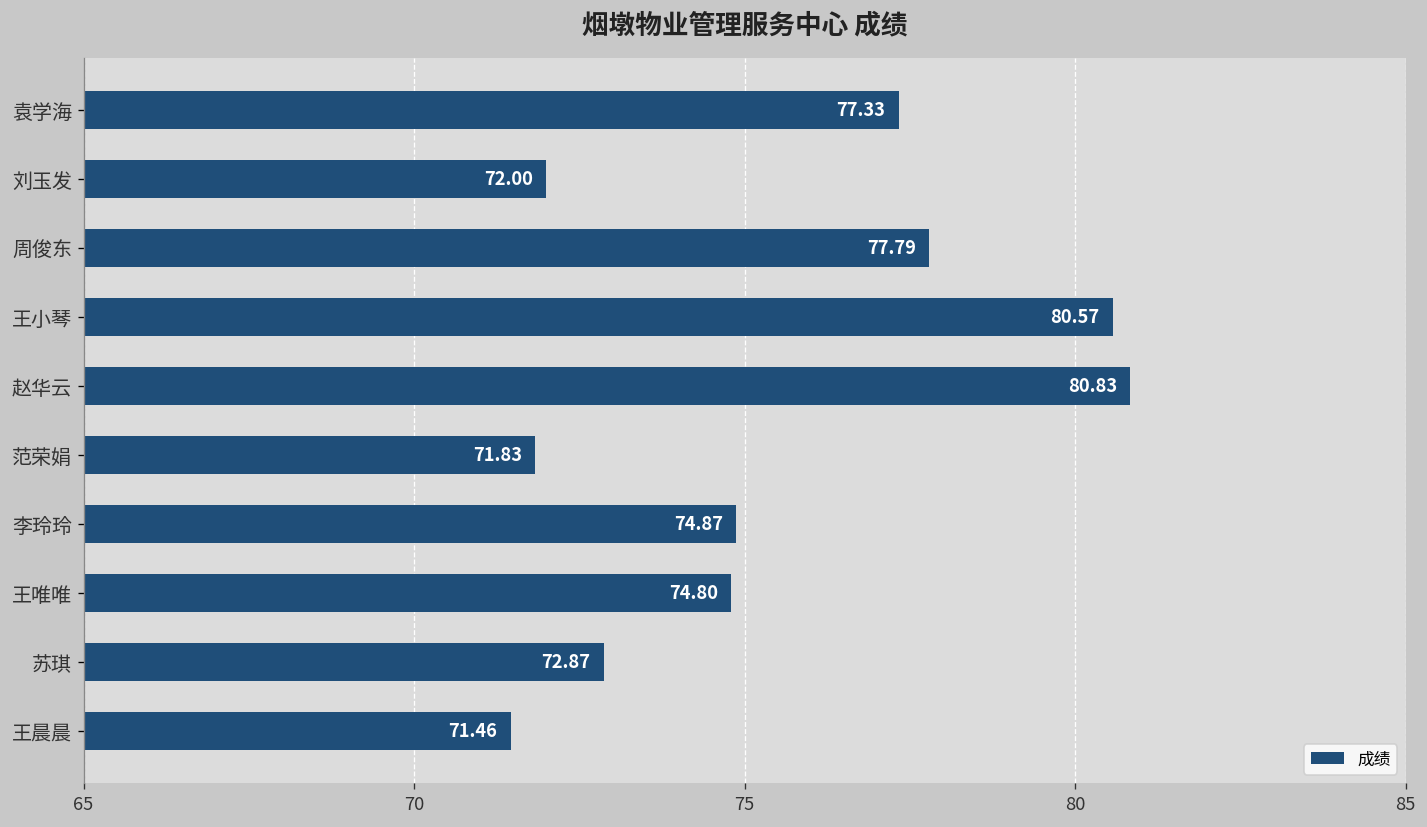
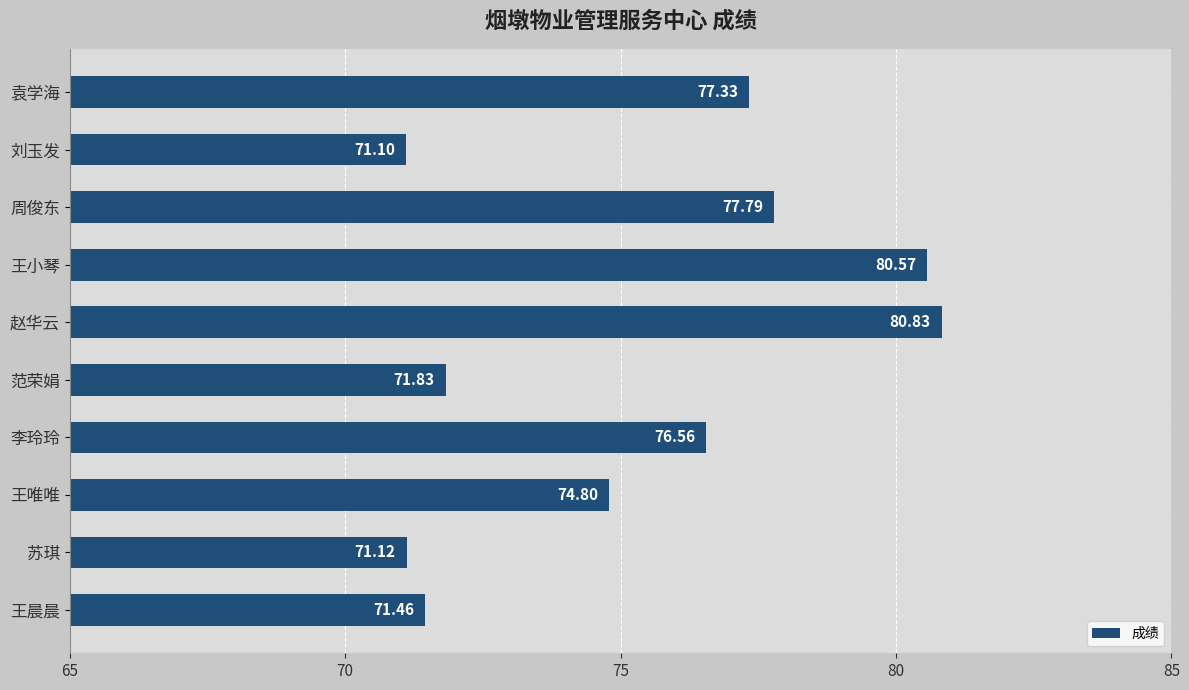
刘玉发: 72.00 -> 71.10
李玲玲: 74.87 -> 76.56
苏琪: 72.87 -> 71.12
